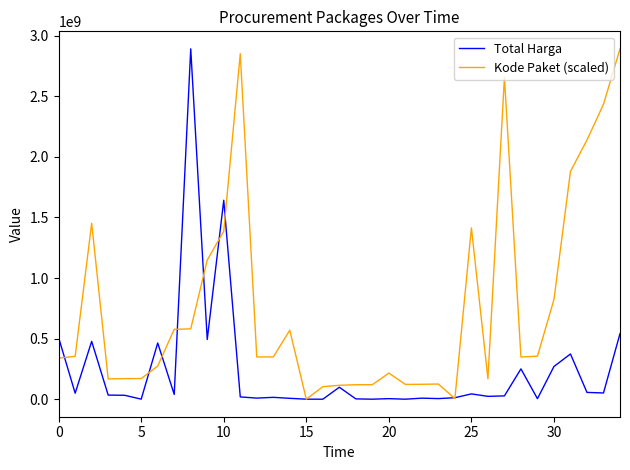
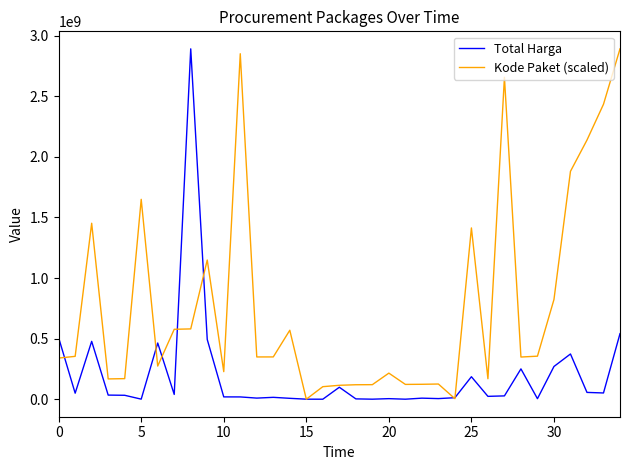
Kode Paket (scaled), 5: 170000000 -> 1650000000
Total Harga, 10: 1640000000 -> 20000000
Kode Paket (scaled), 10: 1390000000 -> 230000000
Total Harga, 25: 40000000 -> 190000000
